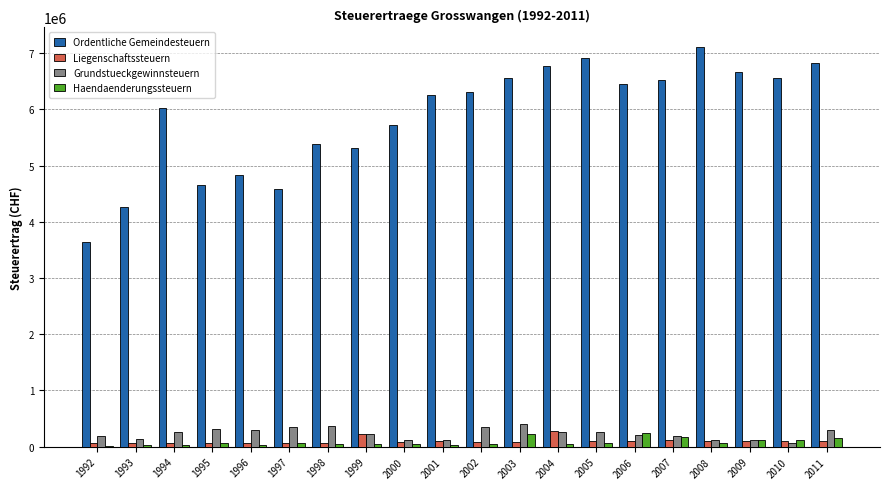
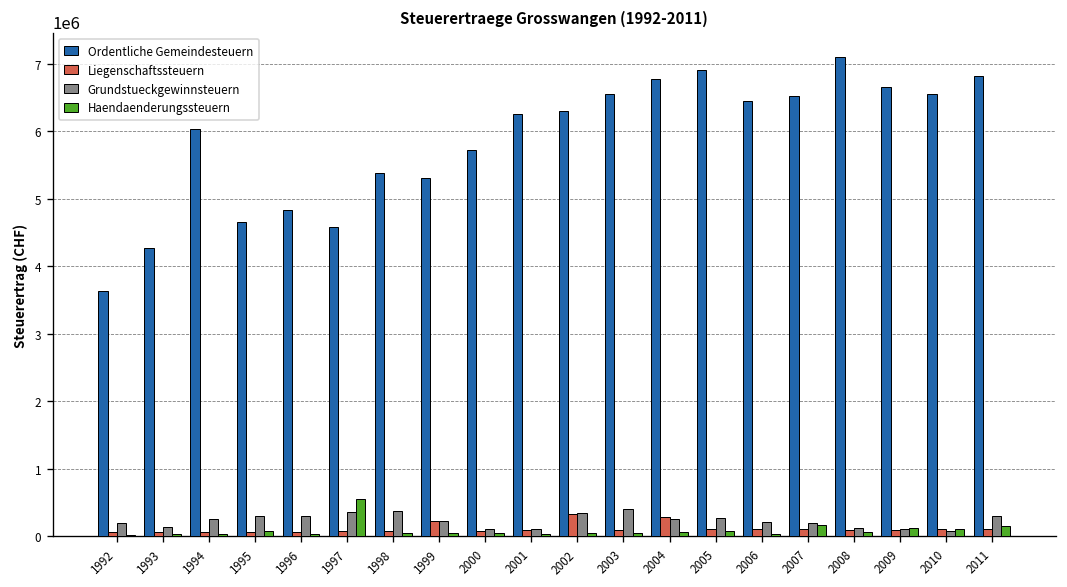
Haendaenderungssteuern, 1997: 100000 -> 600000
Liegenschaftssteuern, 2002: 100000 -> 300000
Haendaenderungssteuern, 2003: 200000 -> 100000
Haendaenderungssteuern, 2006: 200000 -> 0
